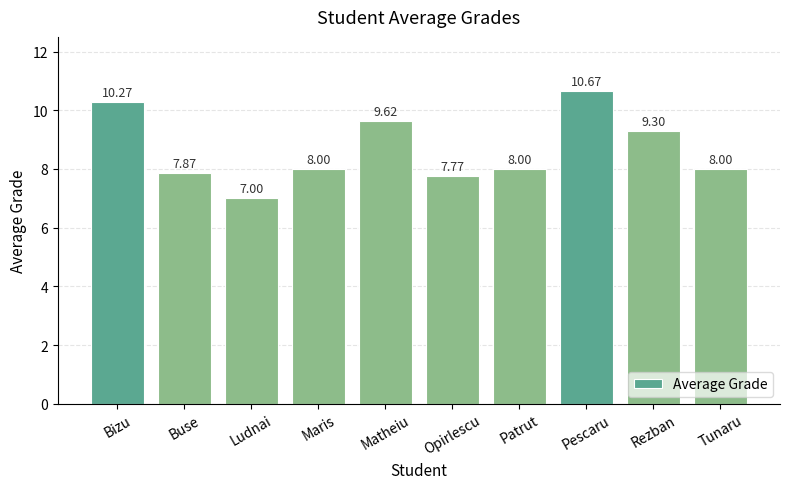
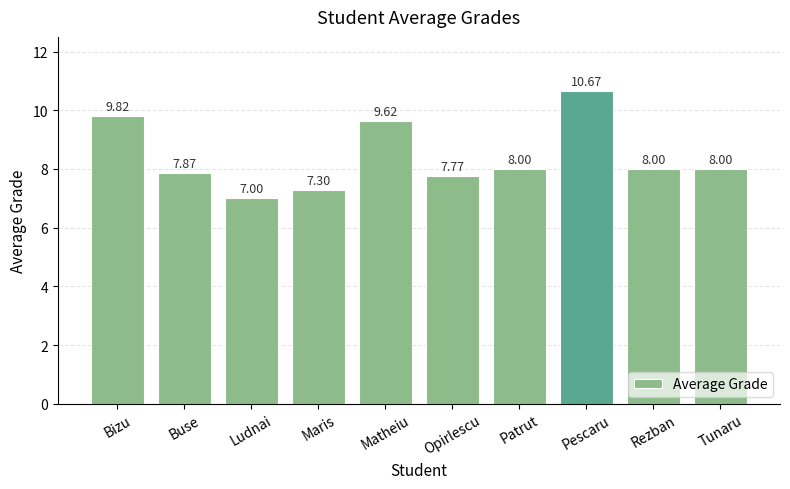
Bizu: 10.27 -> 9.82
Maris: 8.00 -> 7.30
Rezban: 9.30 -> 8.00
